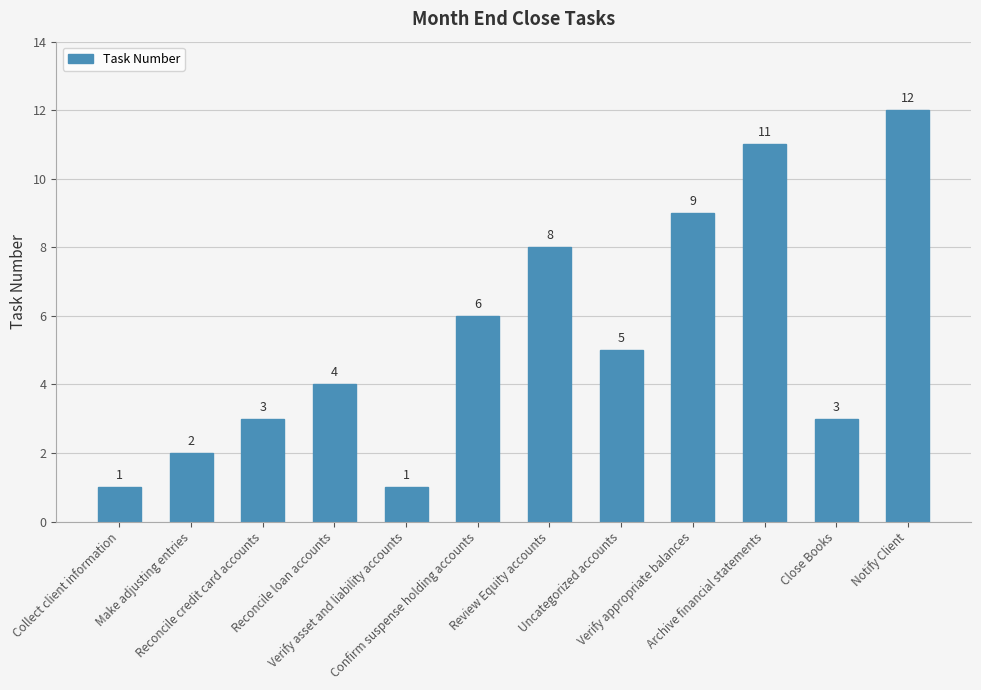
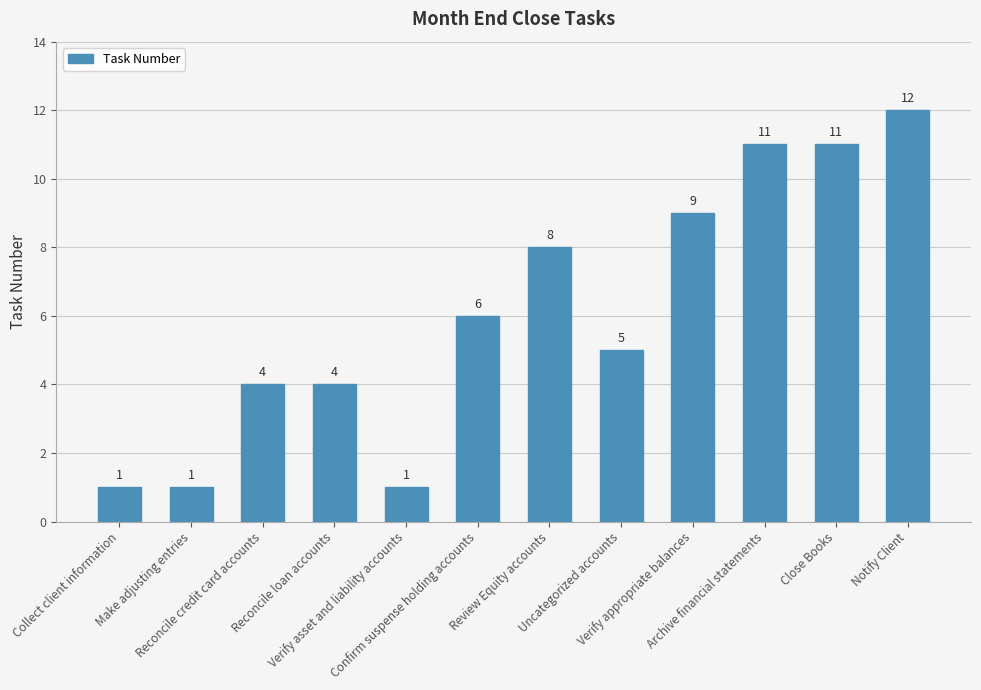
Make adjusting entries: 2 -> 1
Reconcile credit card accounts: 3 -> 4
Close Books: 3 -> 11
